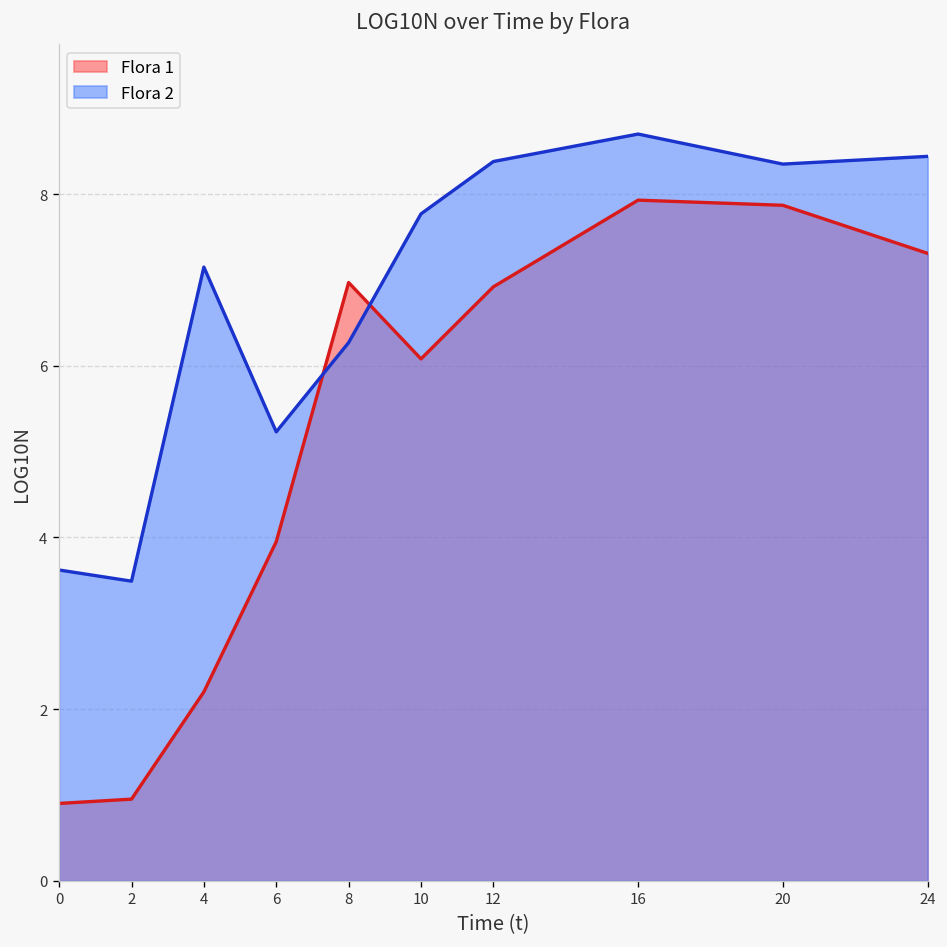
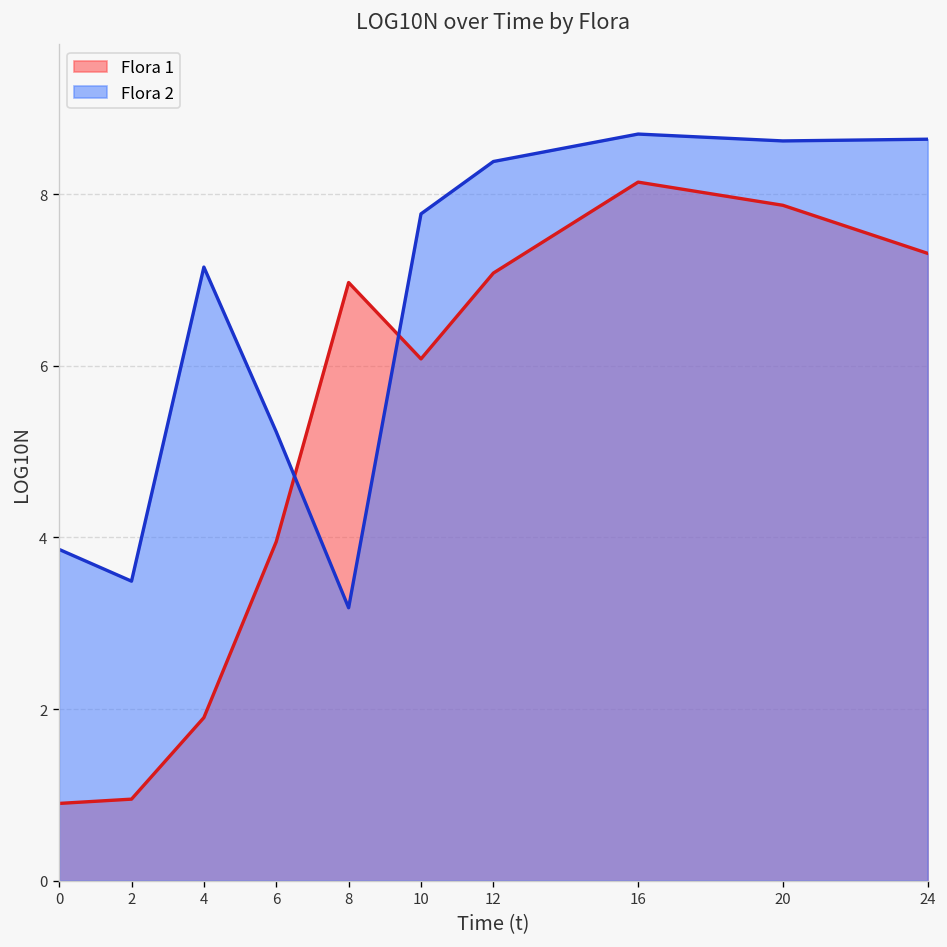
Flora 2, 0: 3.6 -> 3.9
Flora 1, 4: 2.2 -> 1.9
Flora 2, 8: 6.3 -> 3.2
Flora 1, 12: 6.9 -> 7.1
Flora 1, 16: 7.9 -> 8.1
Flora 2, 20: 8.4 -> 8.6
Flora 2, 24: 8.4 -> 8.6
